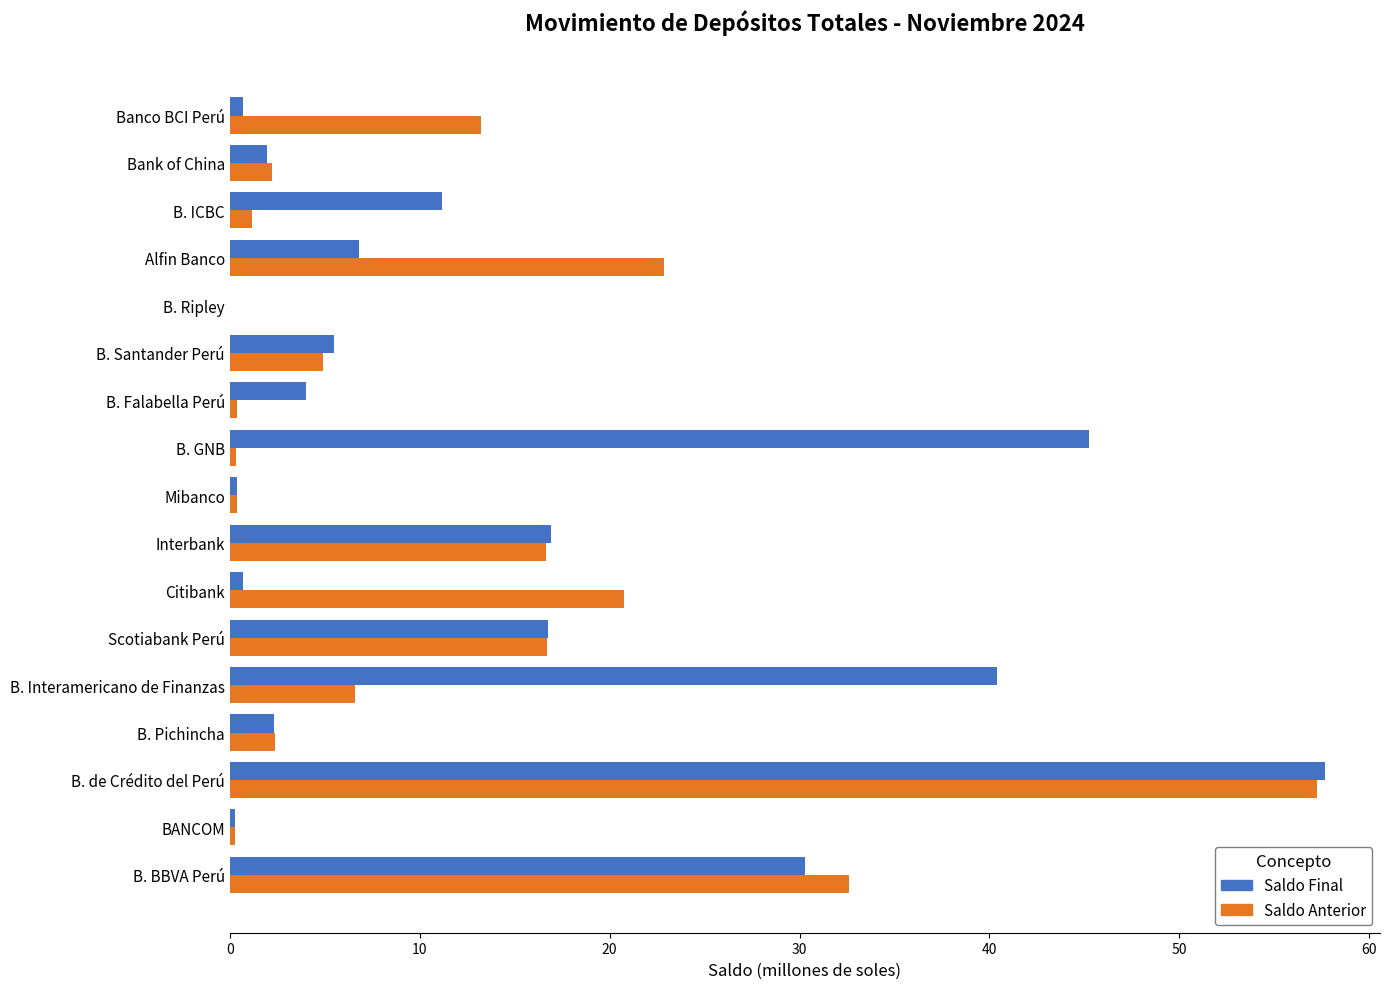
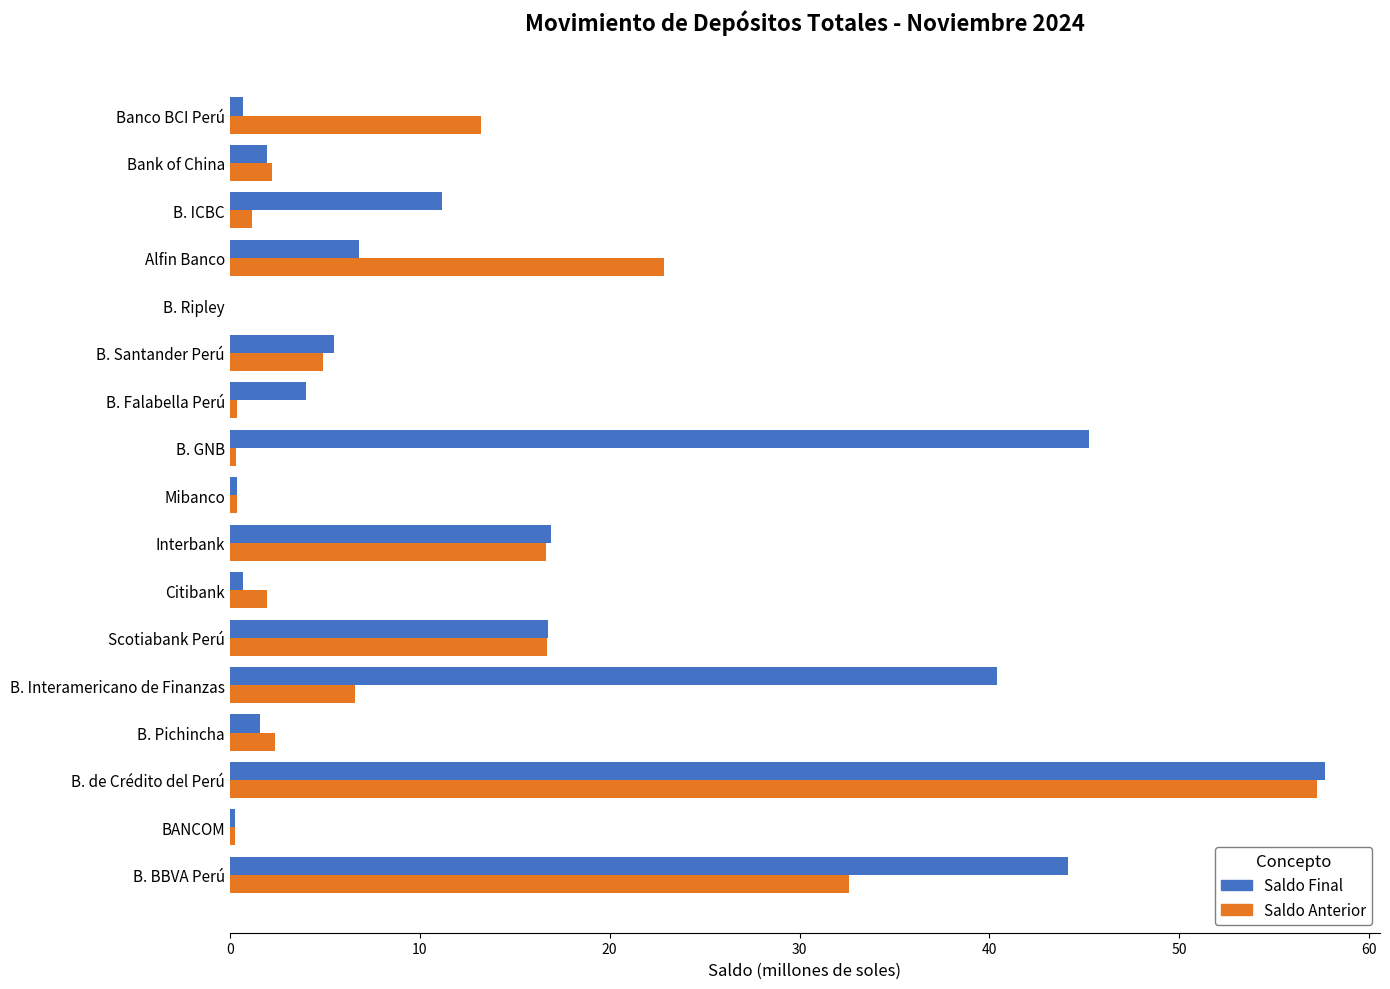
Saldo Anterior, Citibank: 20.8 -> 1.9
Saldo Final, B. Pichincha: 2.3 -> 1.6
Saldo Final, B. BBVA Perú: 30.3 -> 44.2
